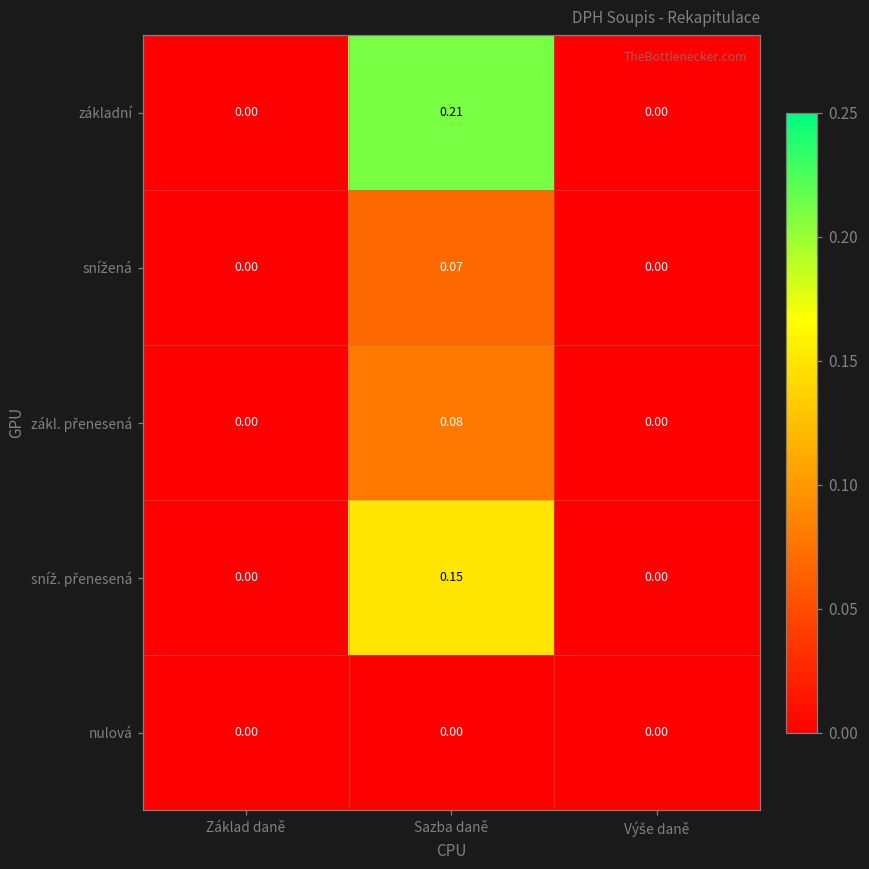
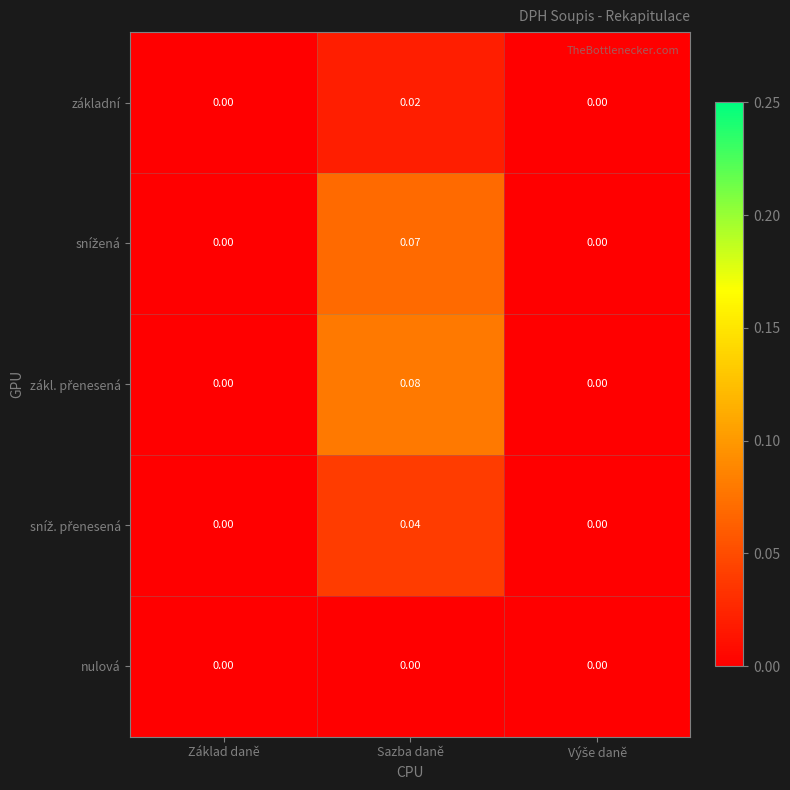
základní, Sazba daně: 0.21 -> 0.02
sníž. přenesená, Sazba daně: 0.15 -> 0.04
